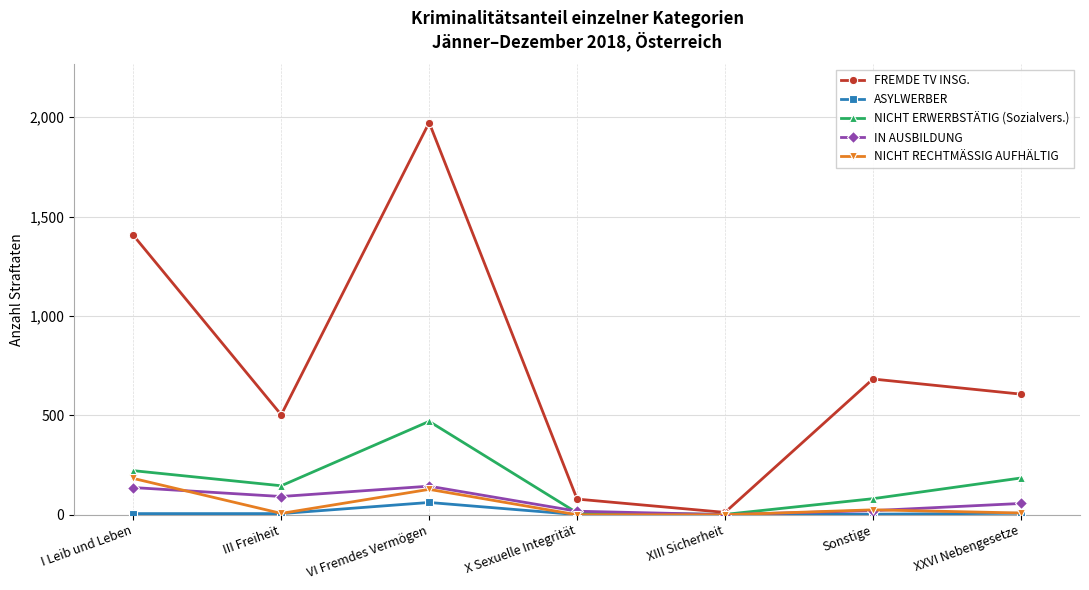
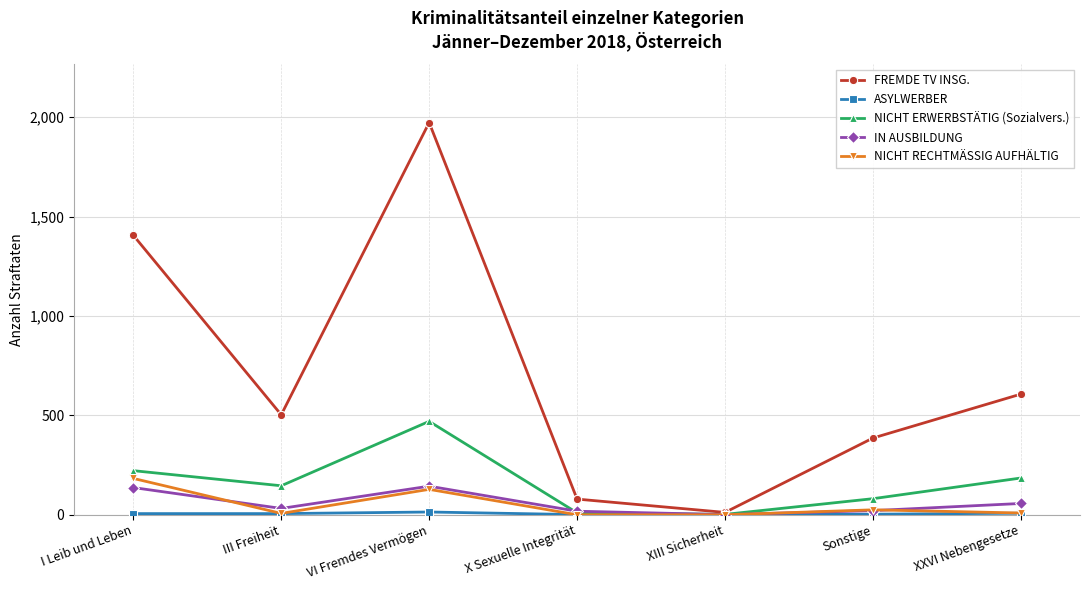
IN AUSBILDUNG, III Freiheit: 90 -> 30
ASYLWERBER, VI Fremdes Vermögen: 60 -> 10
FREMDE TV INSG., Sonstige: 680 -> 390
